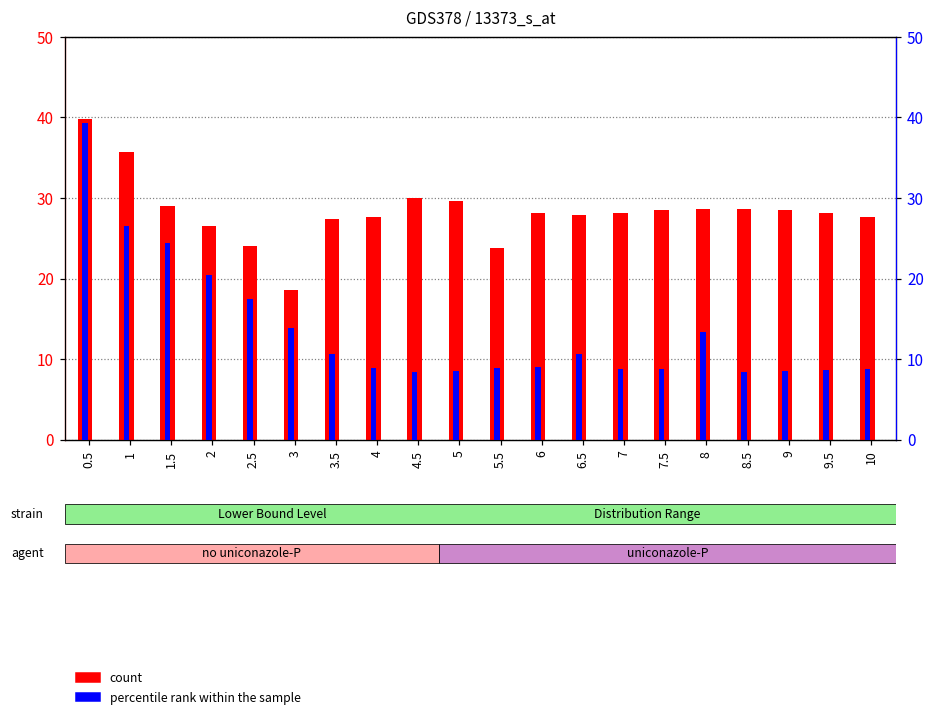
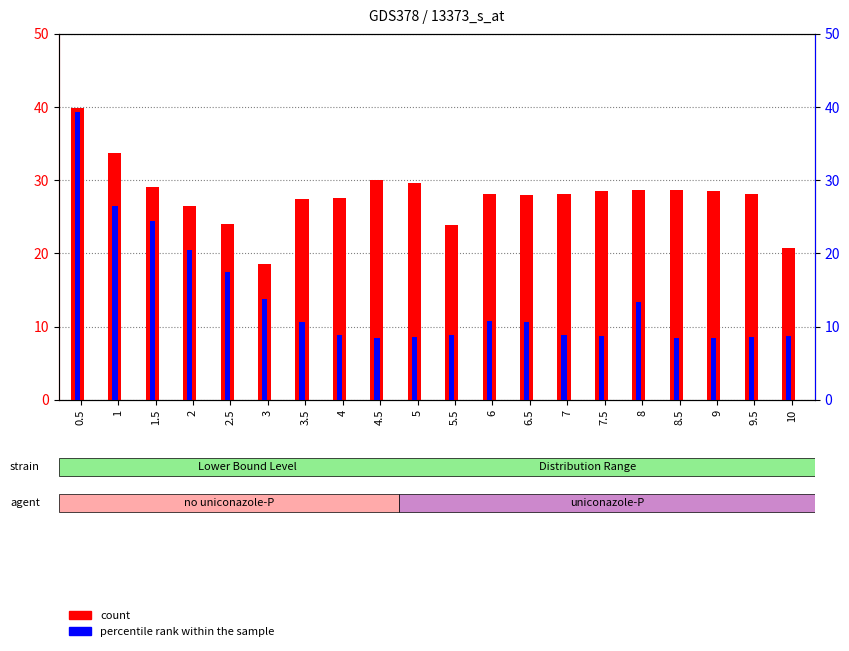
count, 1: 36 -> 34
count, 10: 28 -> 21
percentile rank within the sample, 6: 9 -> 11
